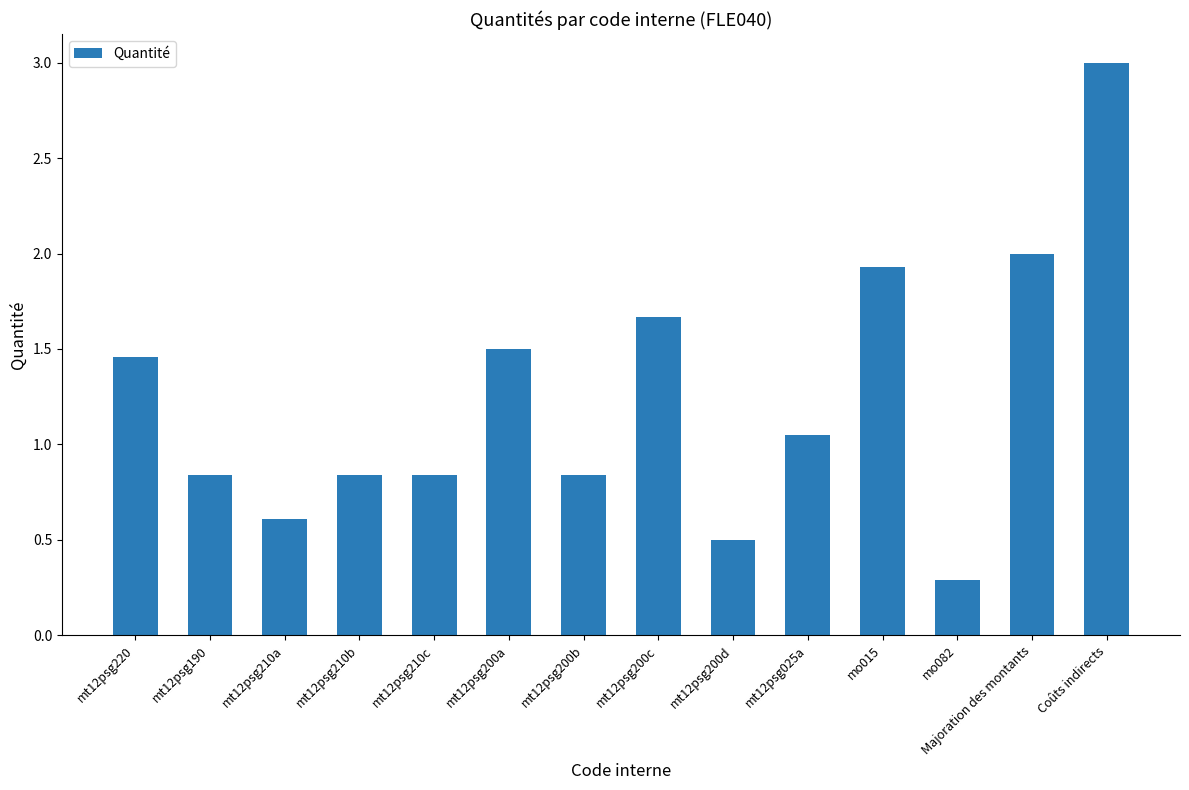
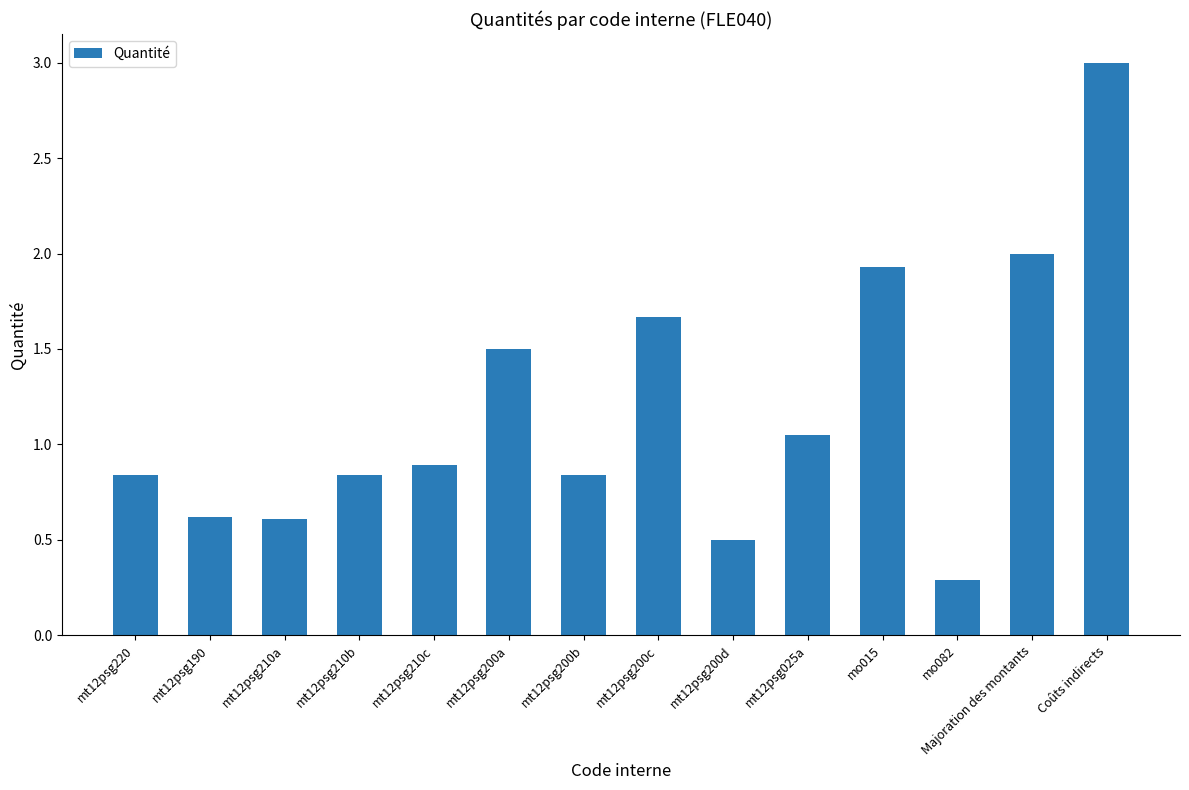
mt12psg220: 1.46 -> 0.84
mt12psg190: 0.84 -> 0.62
mt12psg210c: 0.84 -> 0.89
